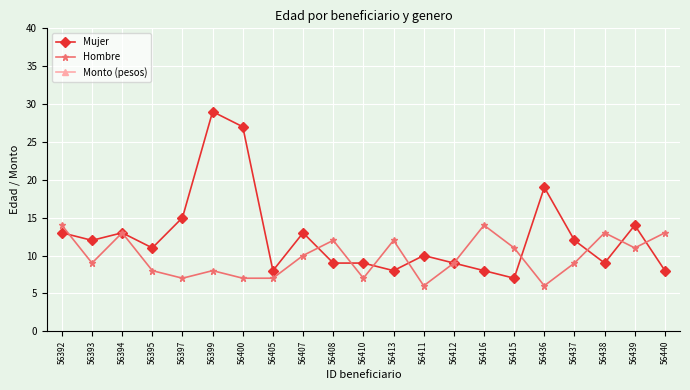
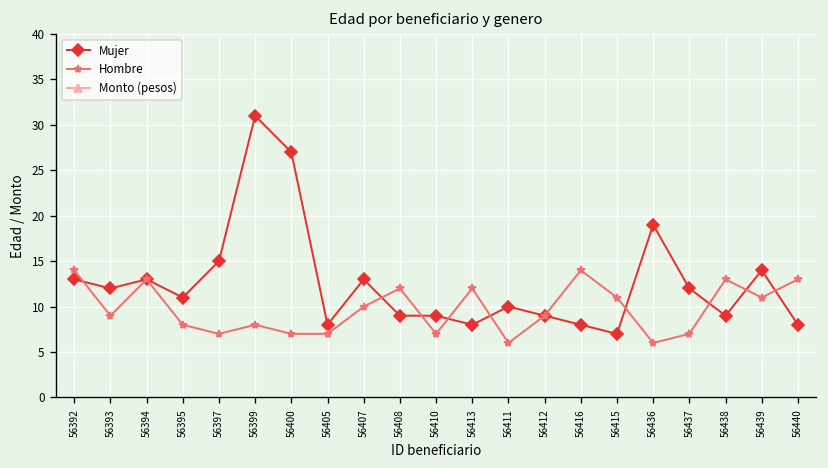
Mujer, 56399: 29 -> 31
Hombre, 56437: 9 -> 7
